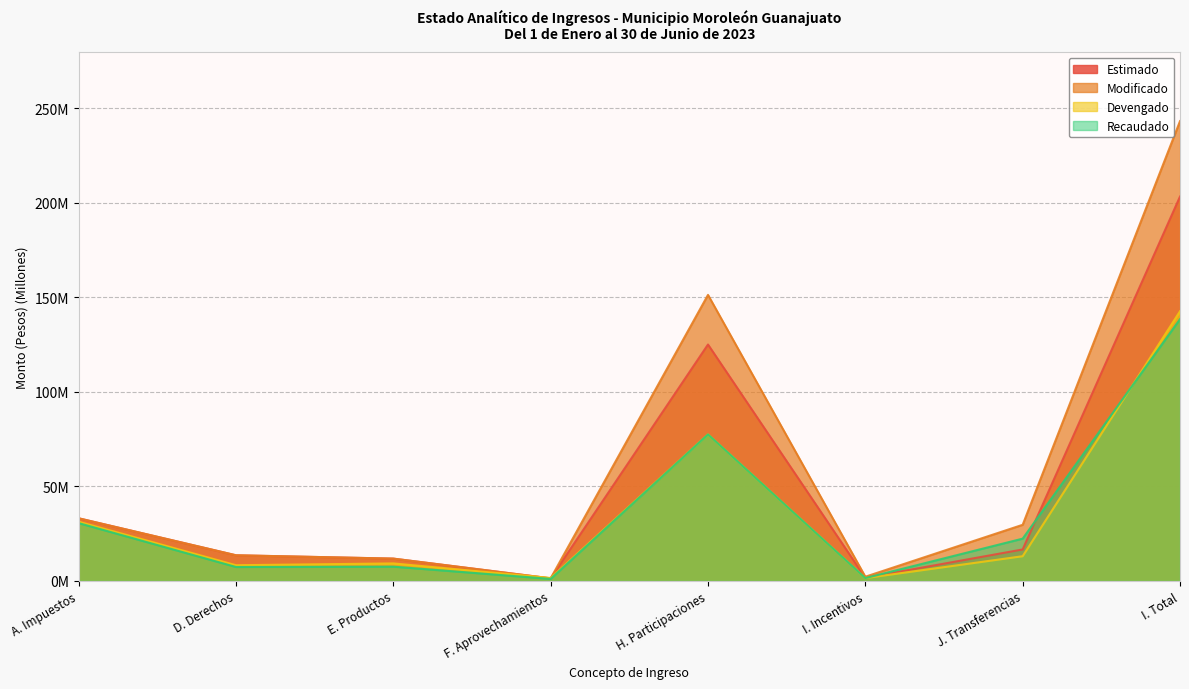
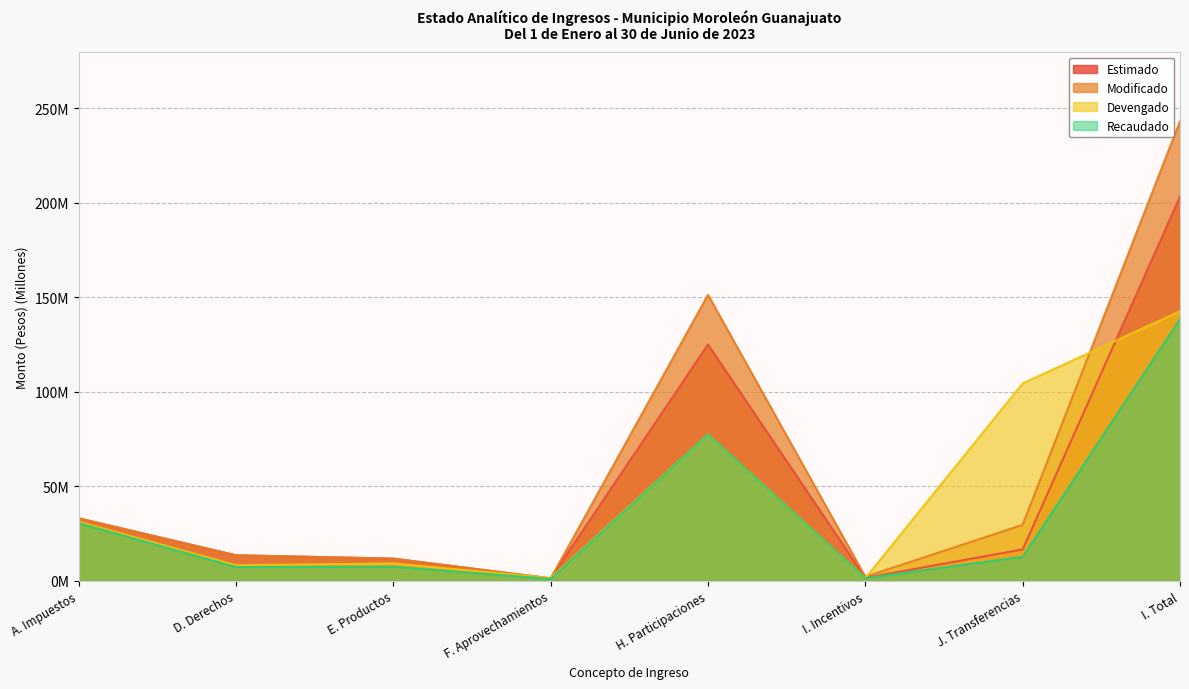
Devengado, J. Transferencias: 13000000 -> 105000000
Recaudado, J. Transferencias: 22000000 -> 13000000
